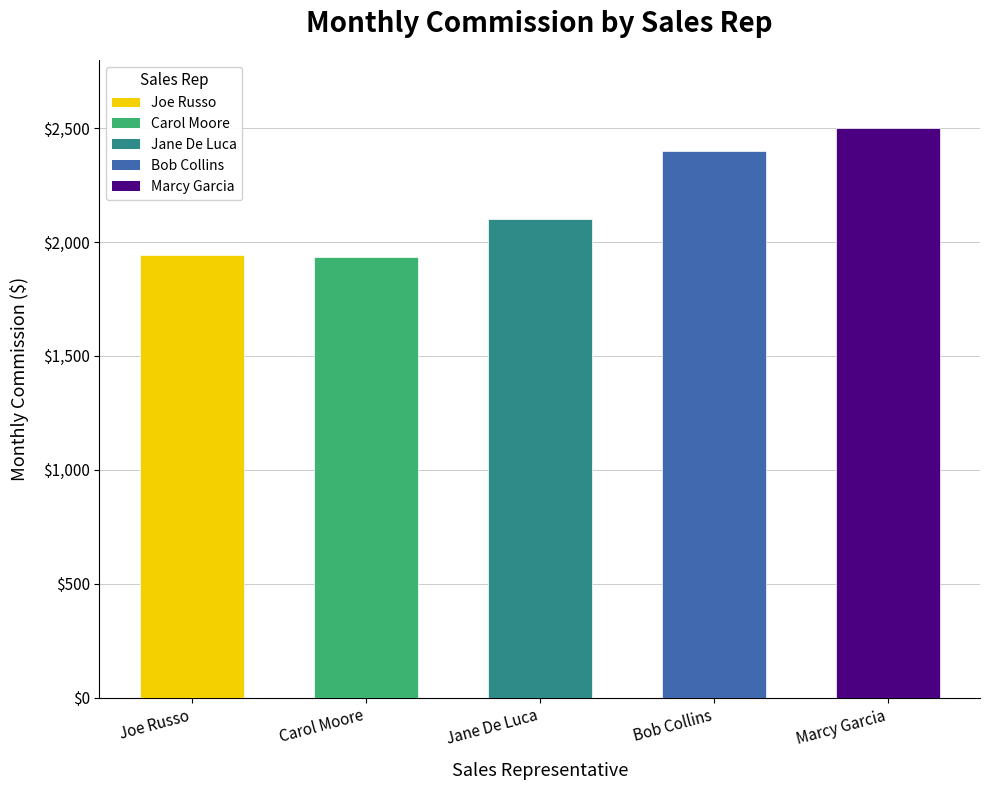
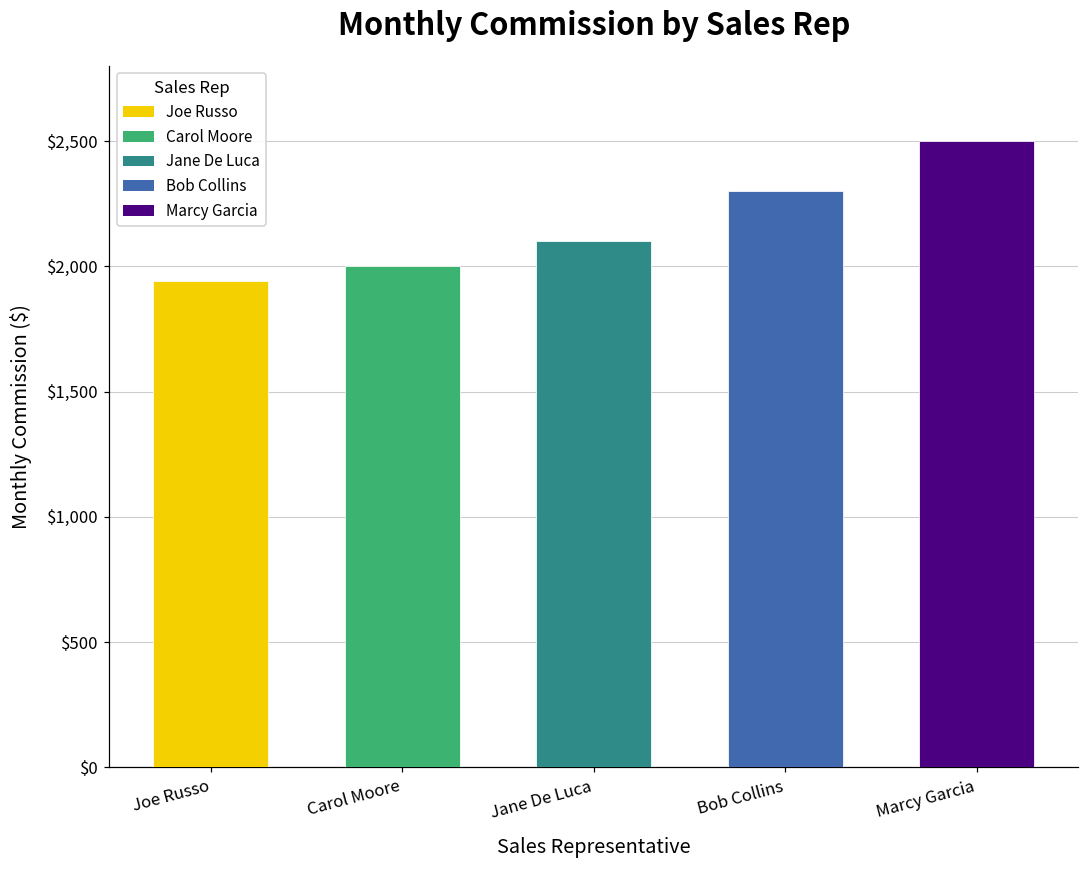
Carol Moore: $1,930 -> $2,000
Bob Collins: $2,400 -> $2,300
